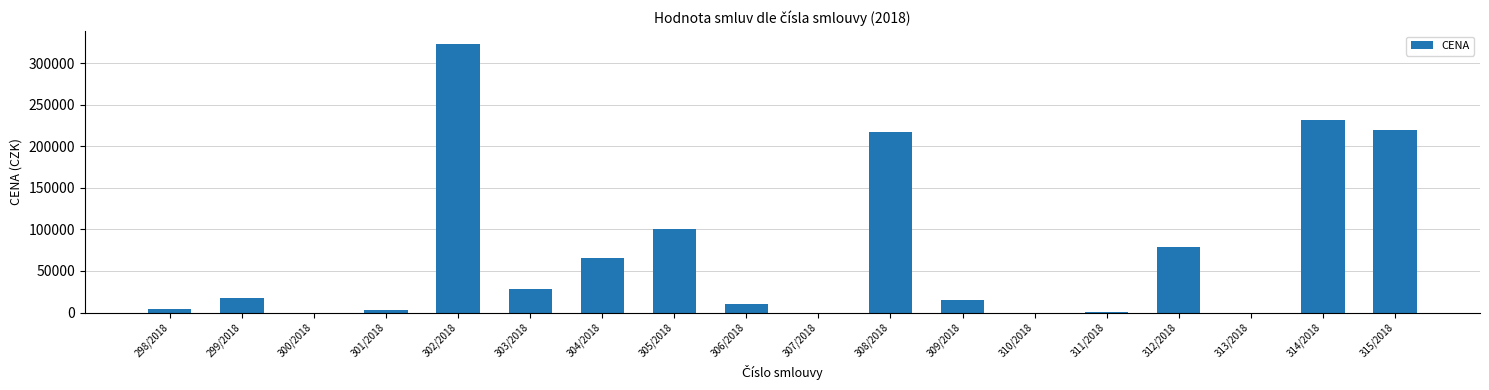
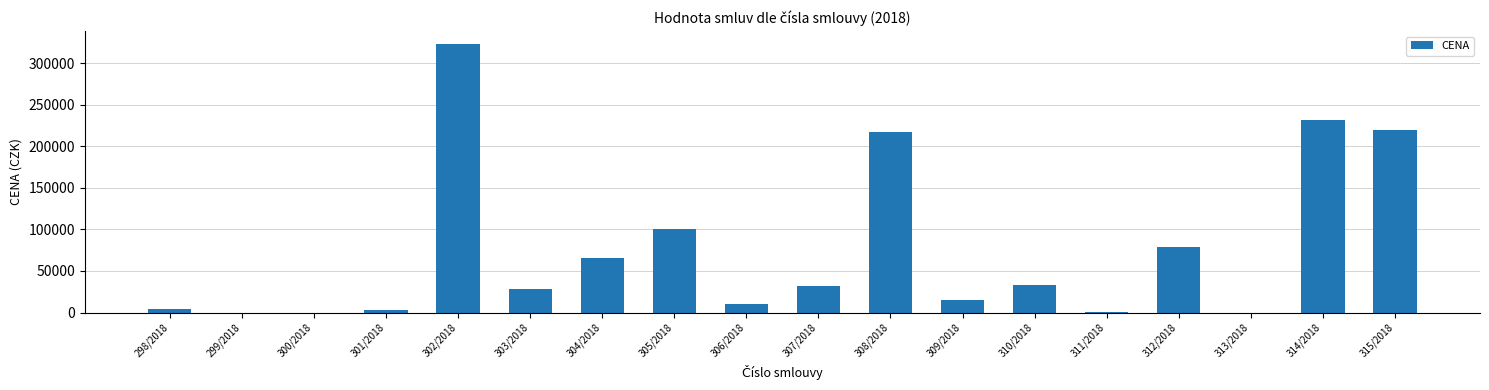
299/2018: 20000 -> 0
307/2018: 0 -> 30000
310/2018: 0 -> 30000
